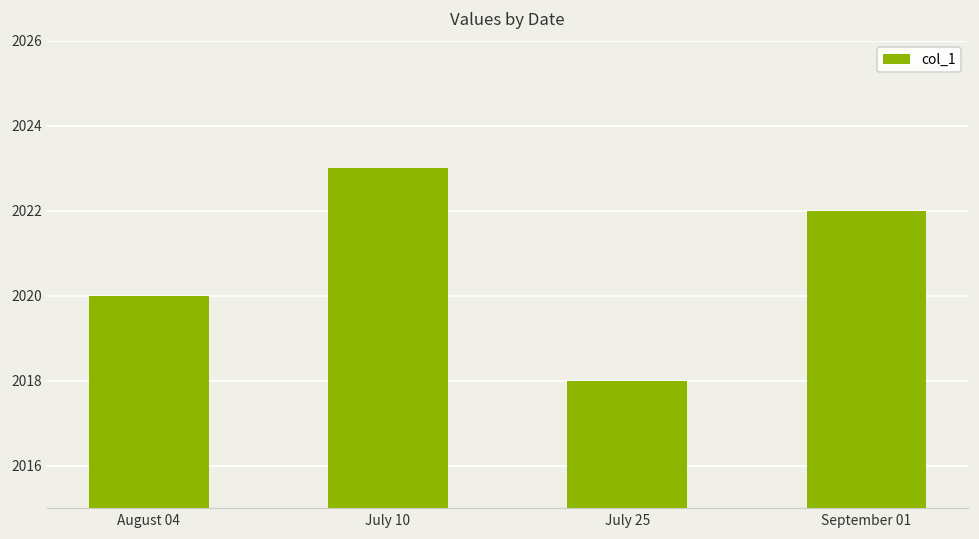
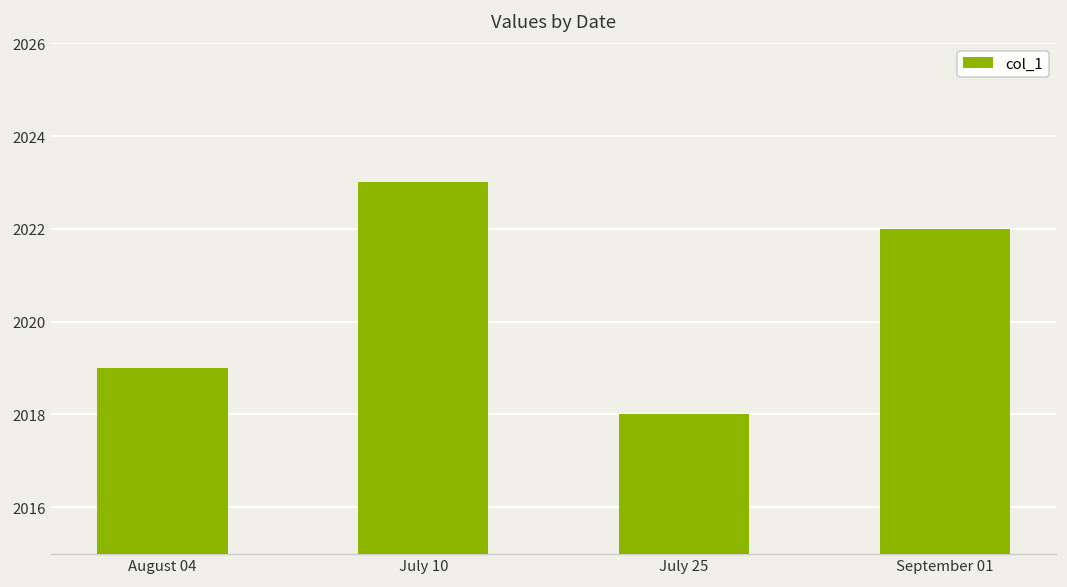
August 04: 2020 -> 2019
